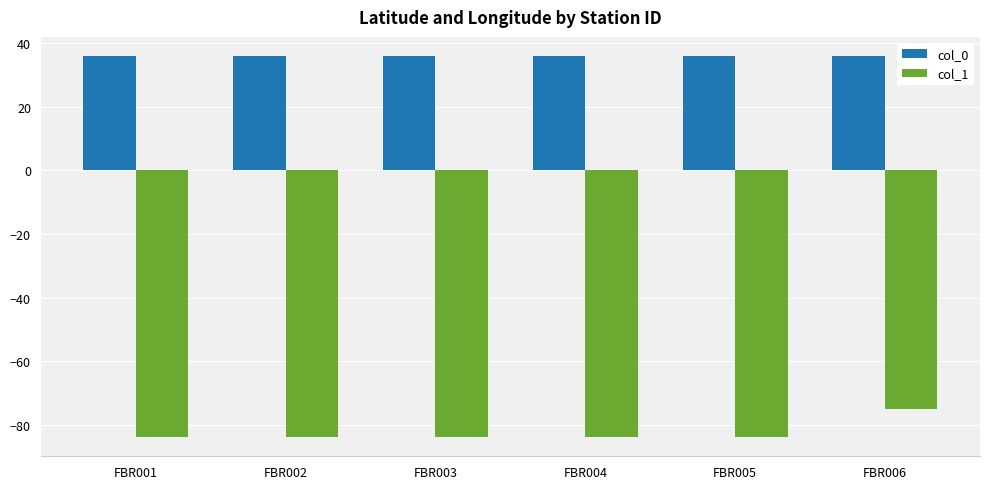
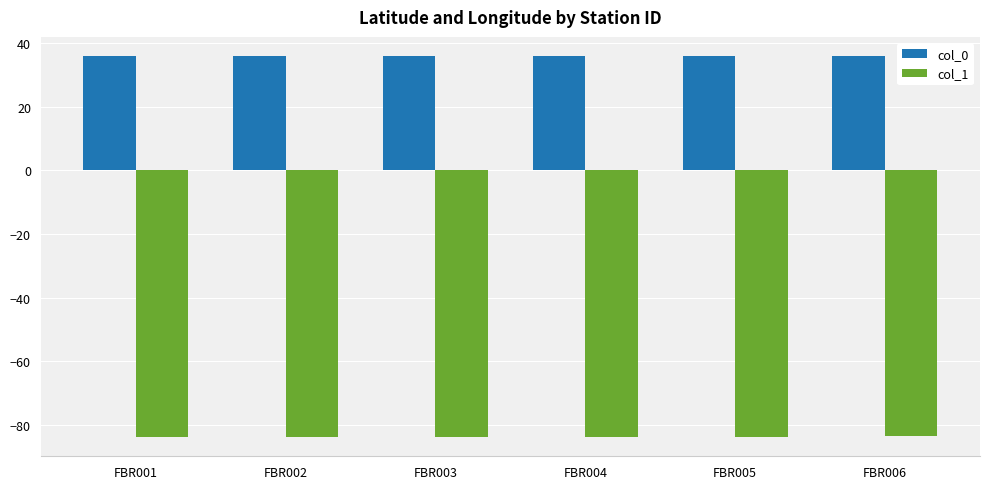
col_1, FBR006: -75 -> -84
